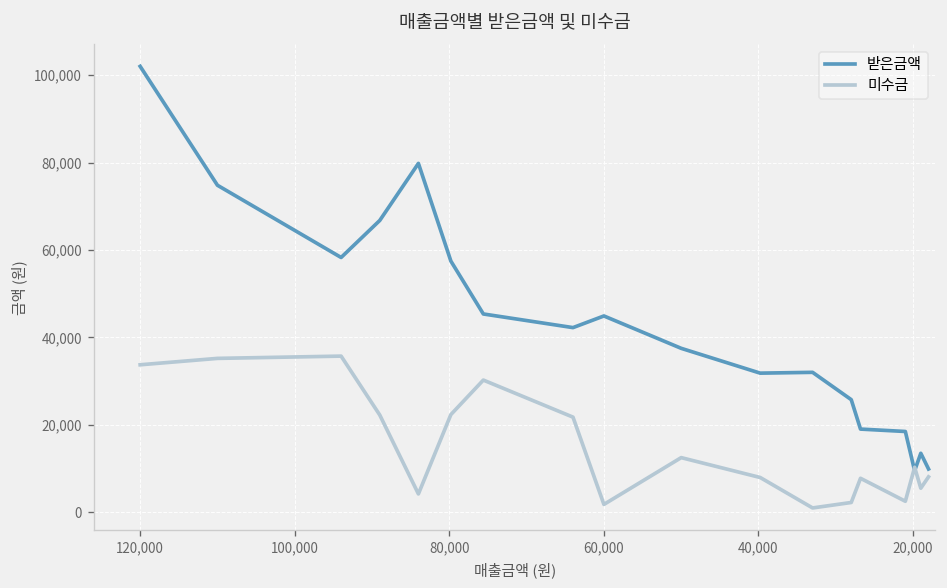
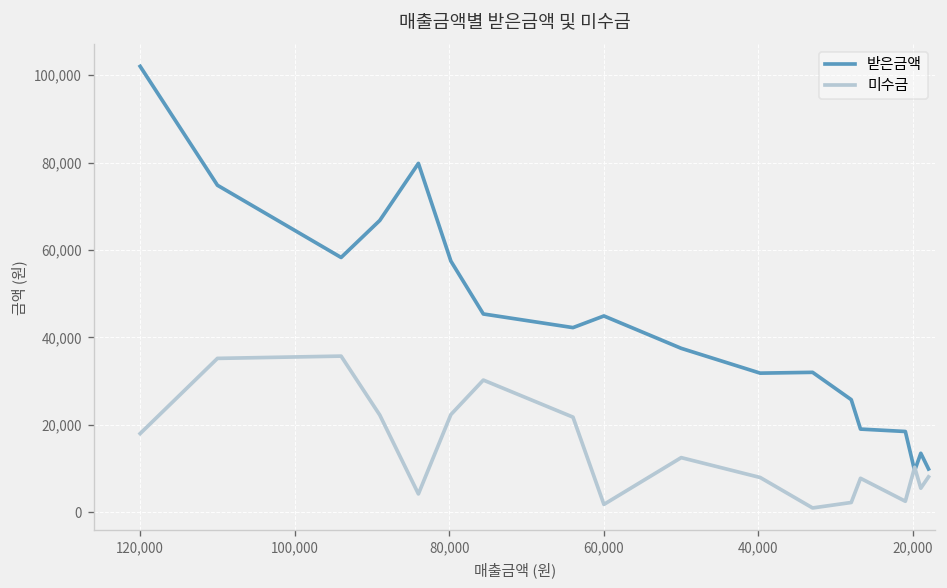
미수금, 120,000: 34,000 -> 18,000
